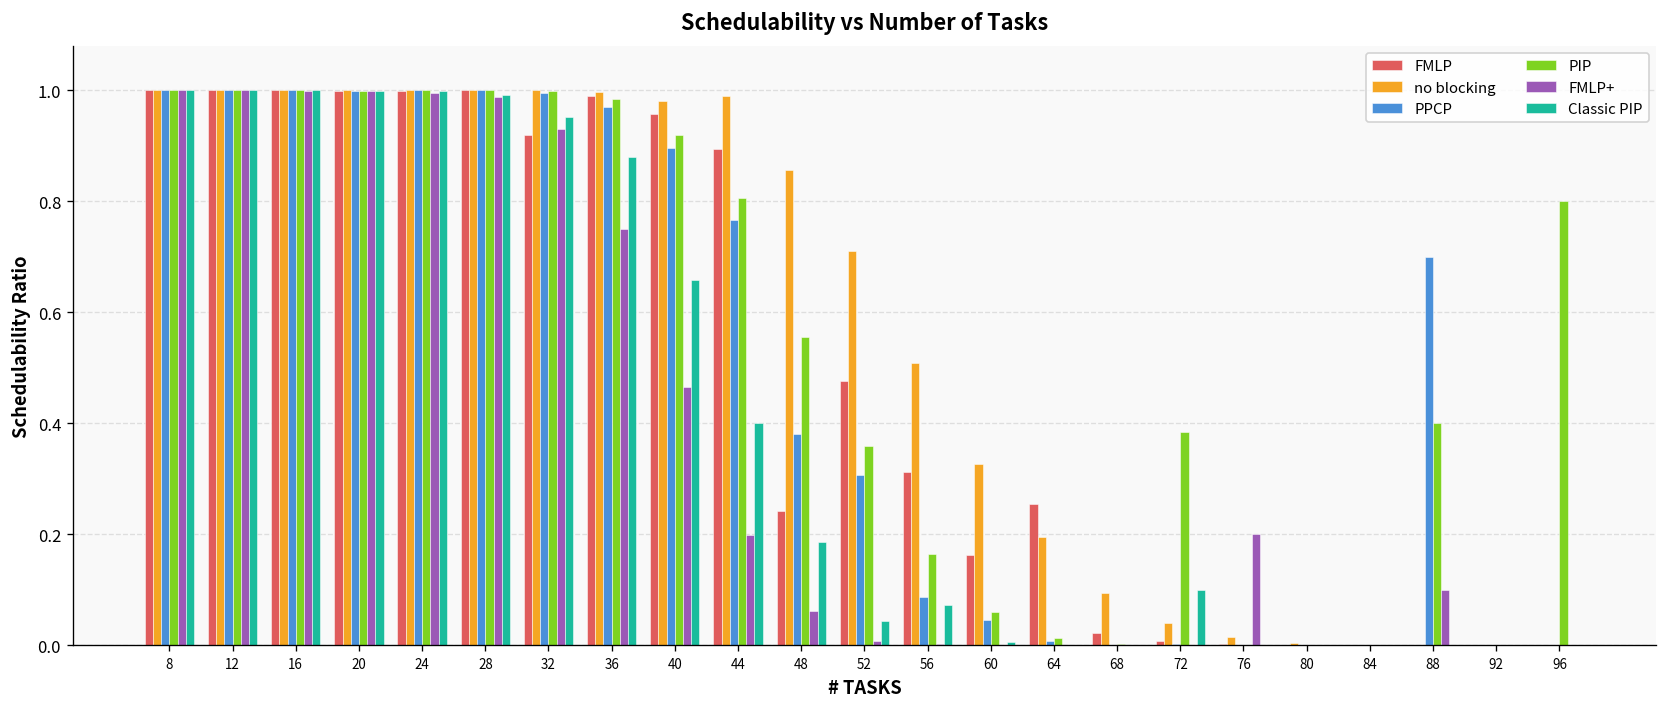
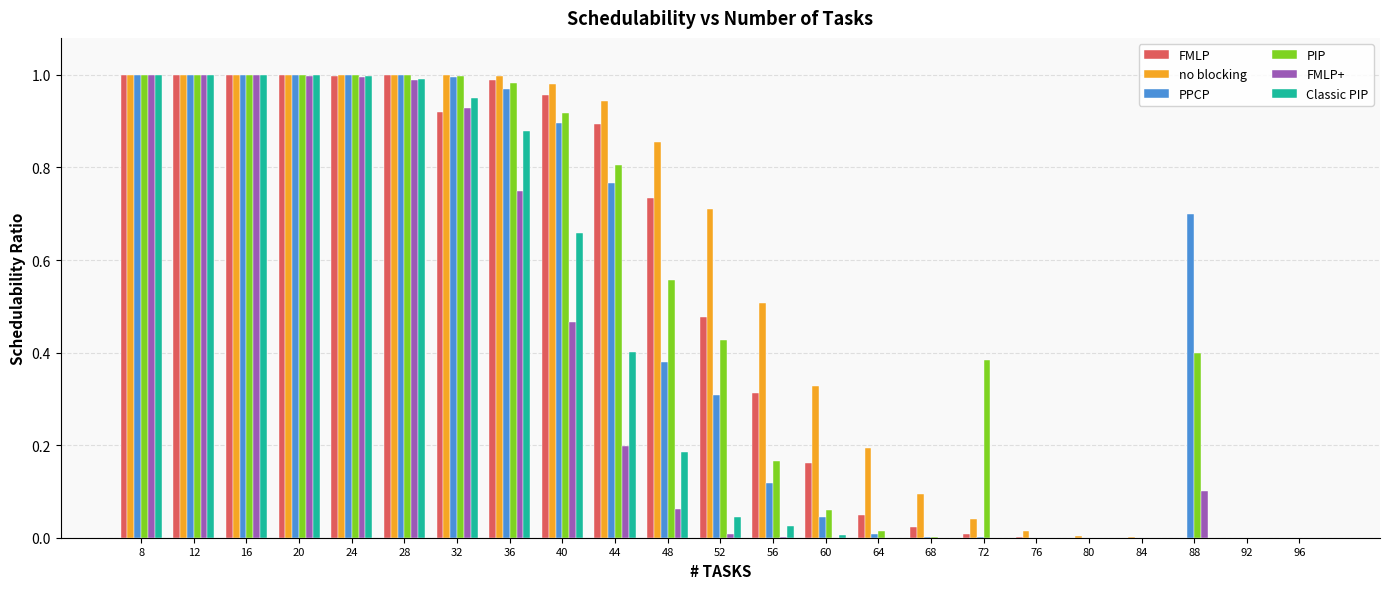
no blocking, 44: 0.99 -> 0.94
FMLP, 48: 0.24 -> 0.73
PIP, 52: 0.36 -> 0.43
PPCP, 56: 0.09 -> 0.12
Classic PIP, 56: 0.07 -> 0.03
FMLP, 64: 0.26 -> 0.05
Classic PIP, 72: 0.1 -> 0.0
FMLP+, 76: 0.2 -> 0.0
PIP, 96: 0.8 -> 0.0
